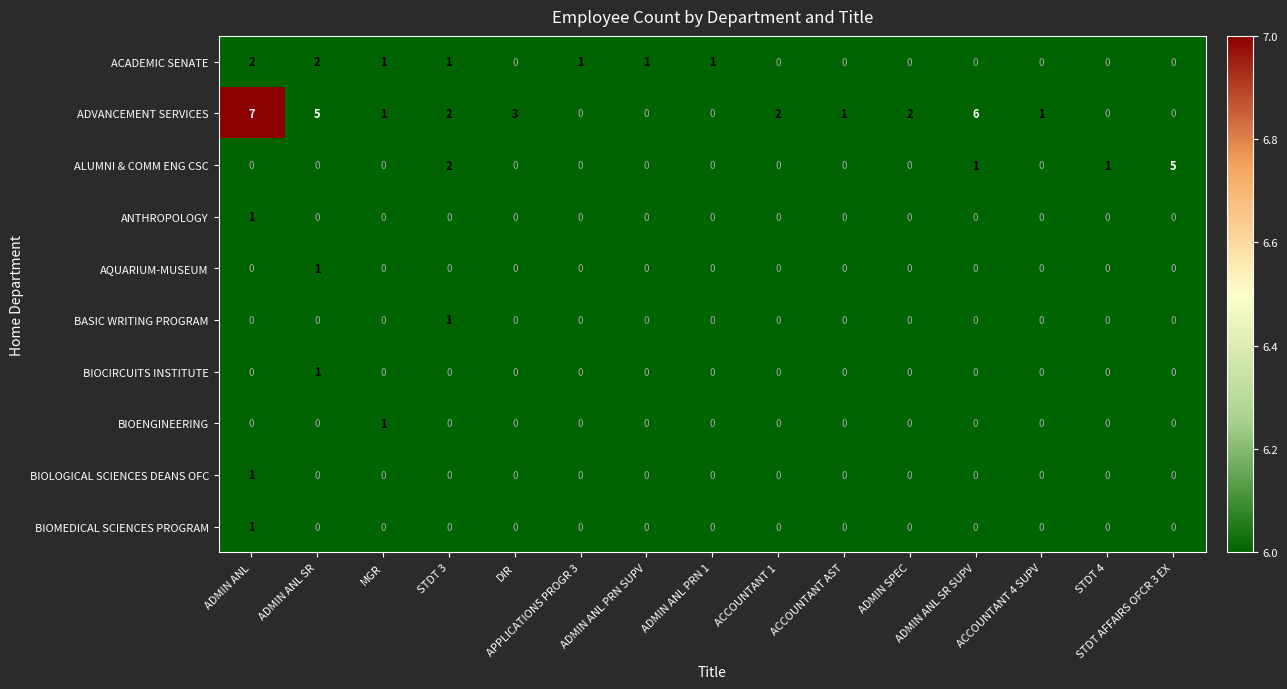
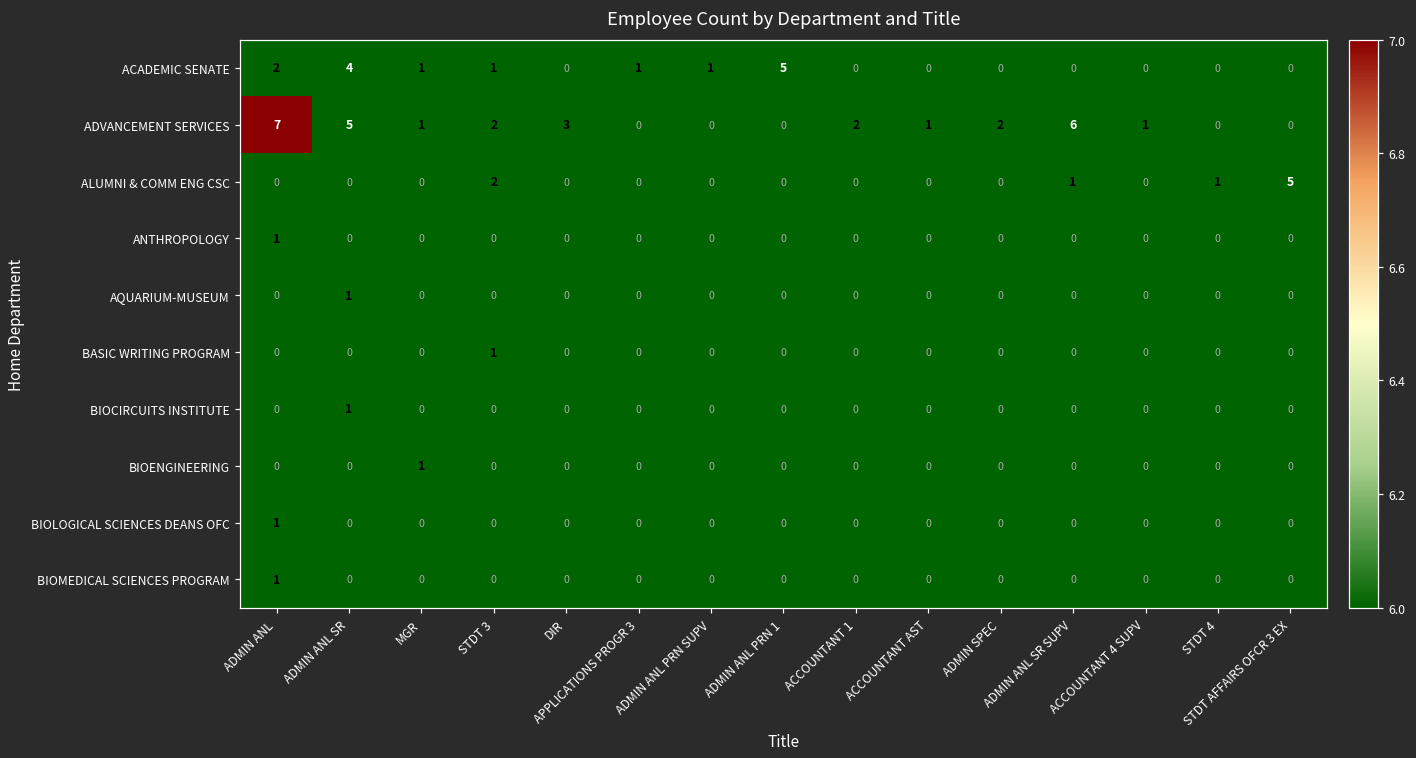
ACADEMIC SENATE, ADMIN ANL SR: 2 -> 4
ACADEMIC SENATE, ADMIN ANL PRN 1: 1 -> 5
